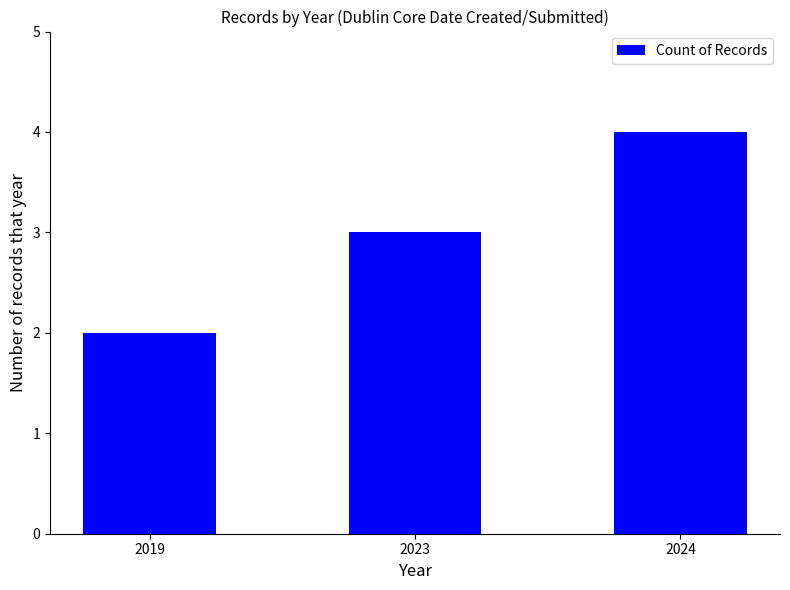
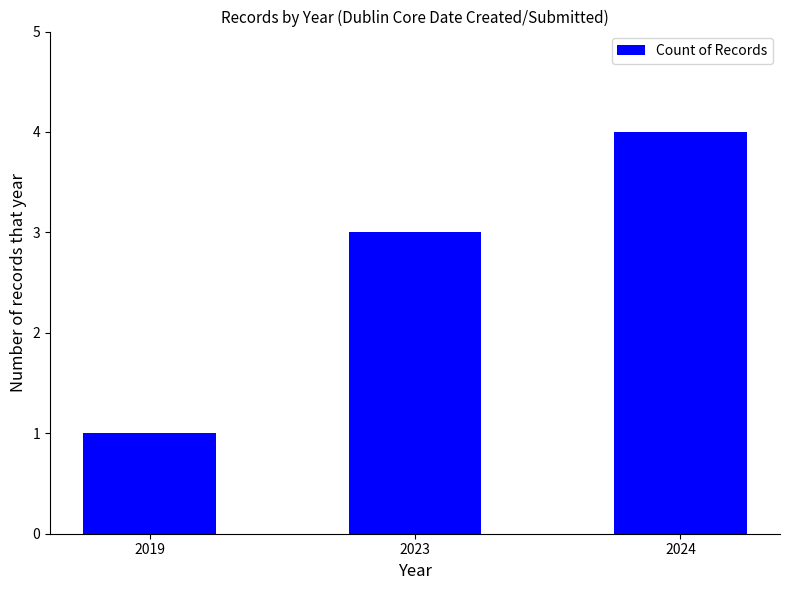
2019: 2 -> 1
